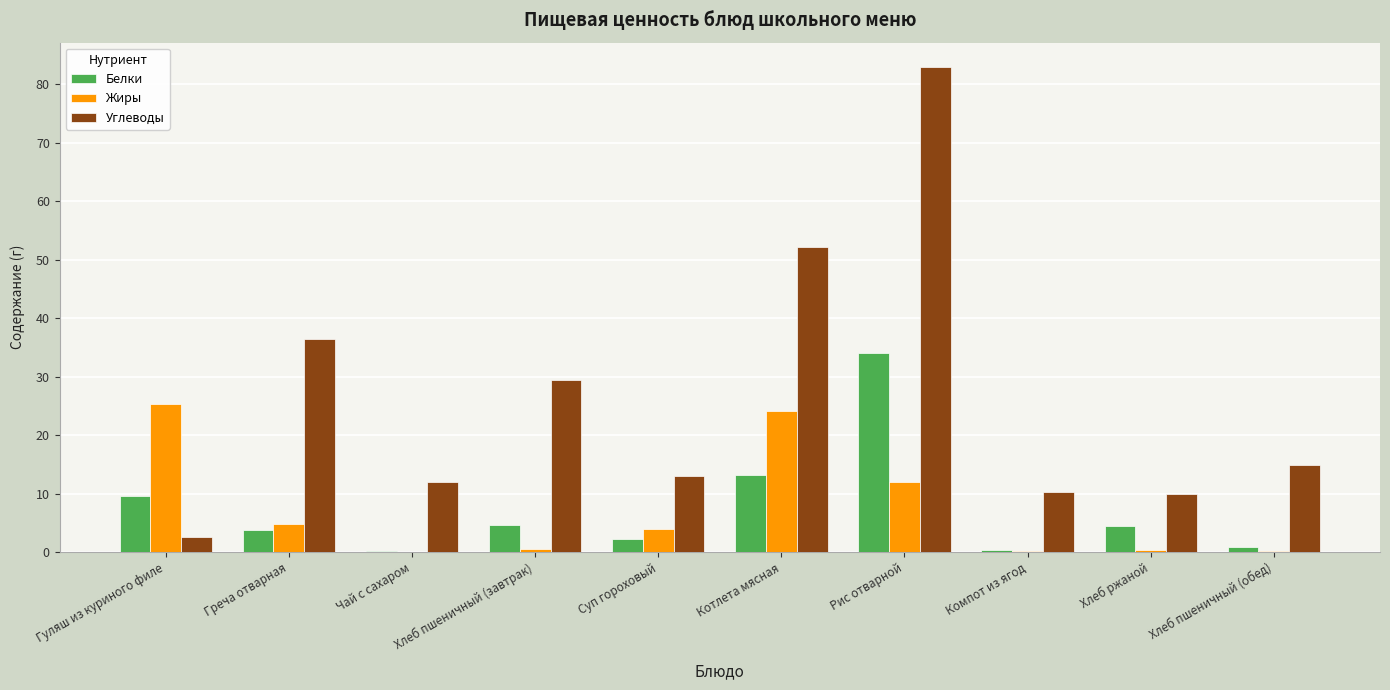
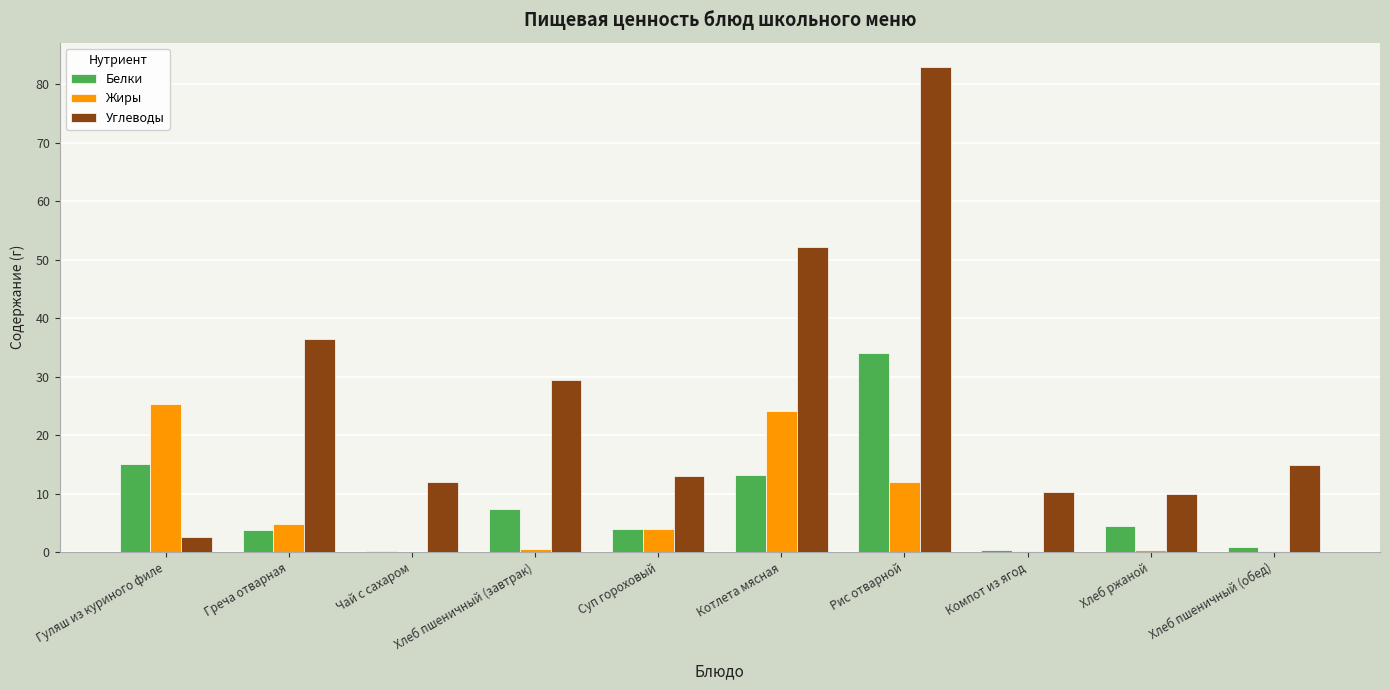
Белки, Гуляш из куриного филе: 10 -> 15
Белки, Хлеб пшеничный (завтрак): 5 -> 7
Белки, Суп гороховый: 2 -> 4
